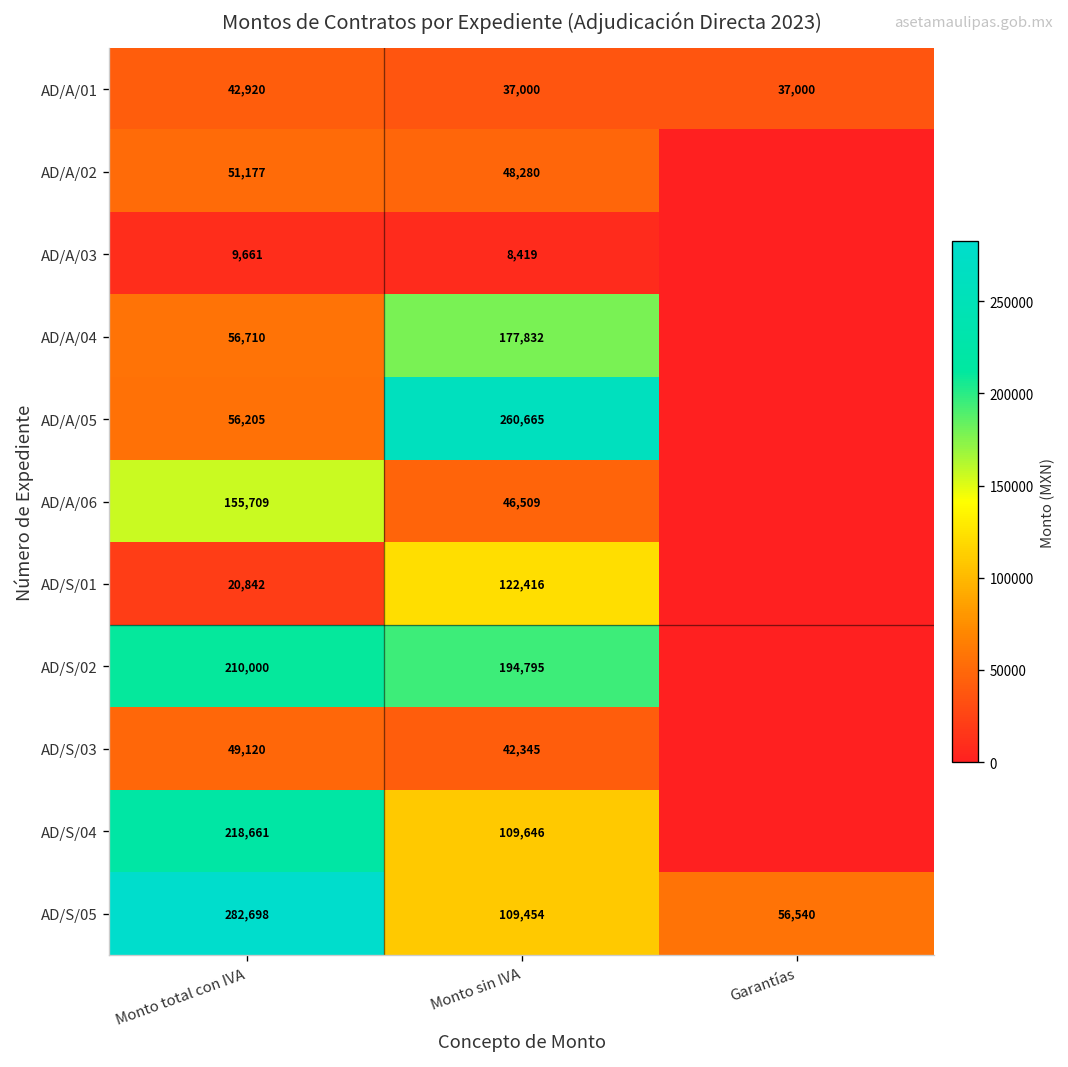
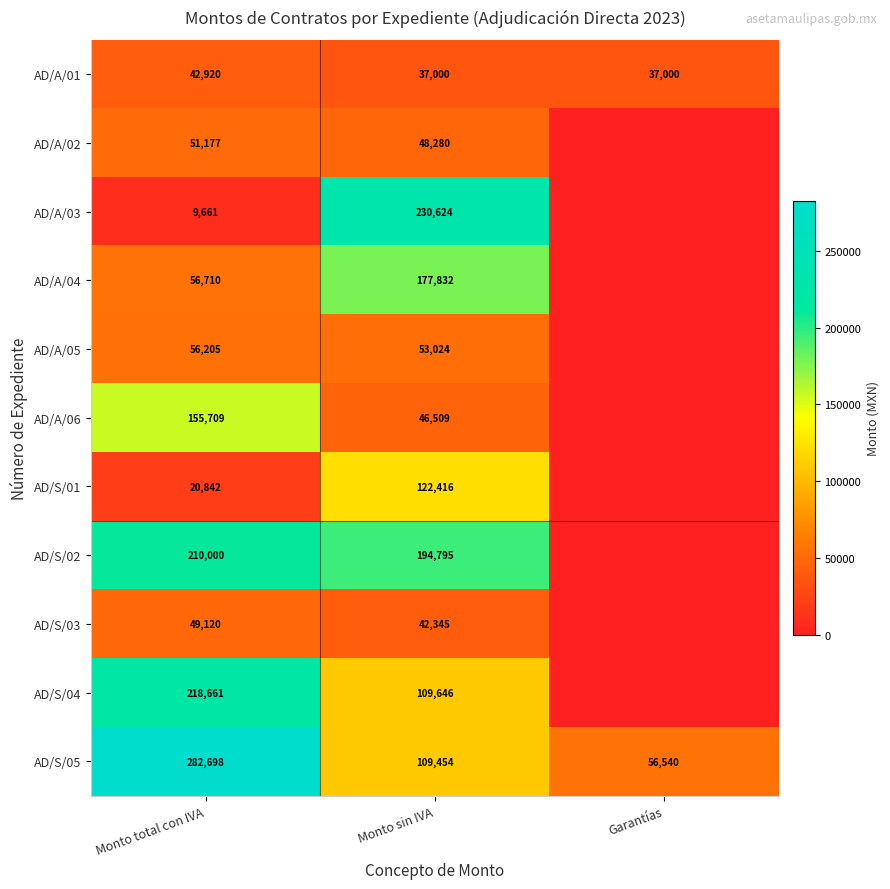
AD/A/03, Monto sin IVA: 8,419 -> 230,624
AD/A/05, Monto sin IVA: 260,665 -> 53,024
